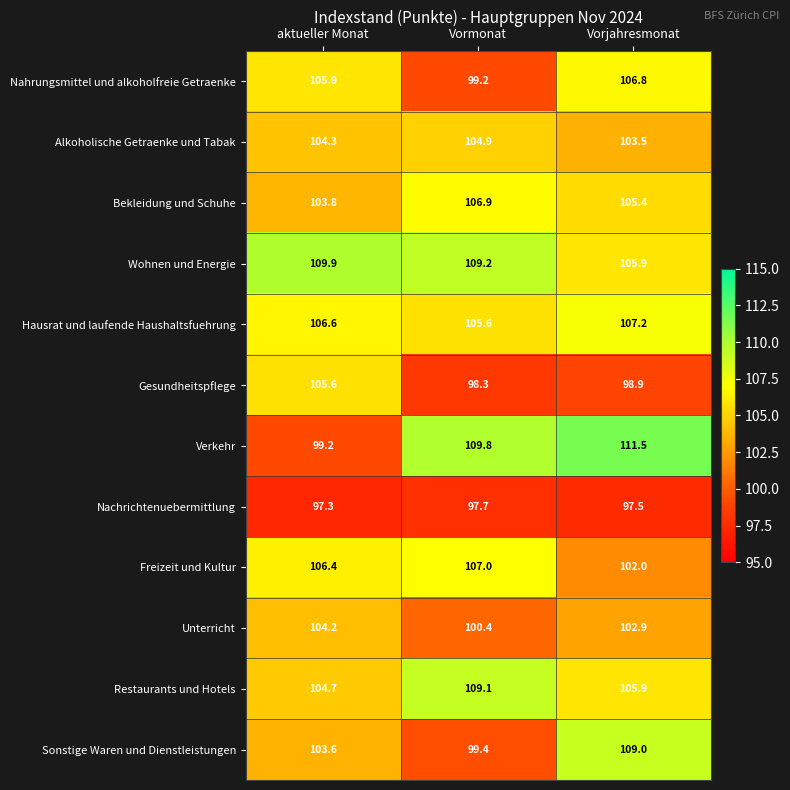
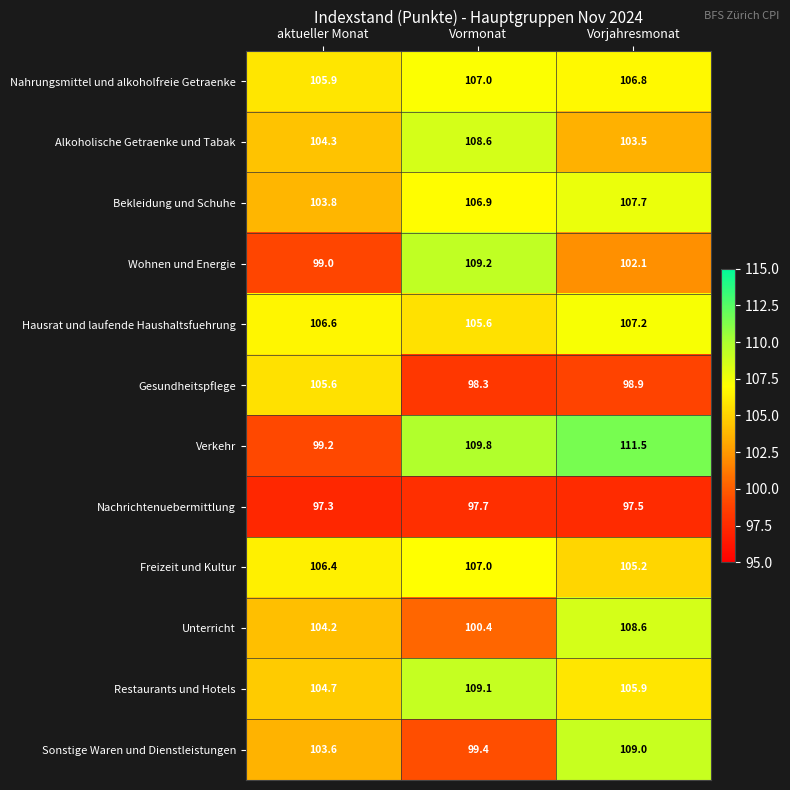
Nahrungsmittel und alkoholfreie Getraenke, Vormonat: 99.2 -> 107.0
Alkoholische Getraenke und Tabak, Vormonat: 104.9 -> 108.6
Bekleidung und Schuhe, Vorjahresmonat: 105.4 -> 107.7
Wohnen und Energie, aktueller Monat: 109.9 -> 99.0
Wohnen und Energie, Vorjahresmonat: 105.9 -> 102.1
Freizeit und Kultur, Vorjahresmonat: 102.0 -> 105.2
Unterricht, Vorjahresmonat: 102.9 -> 108.6
